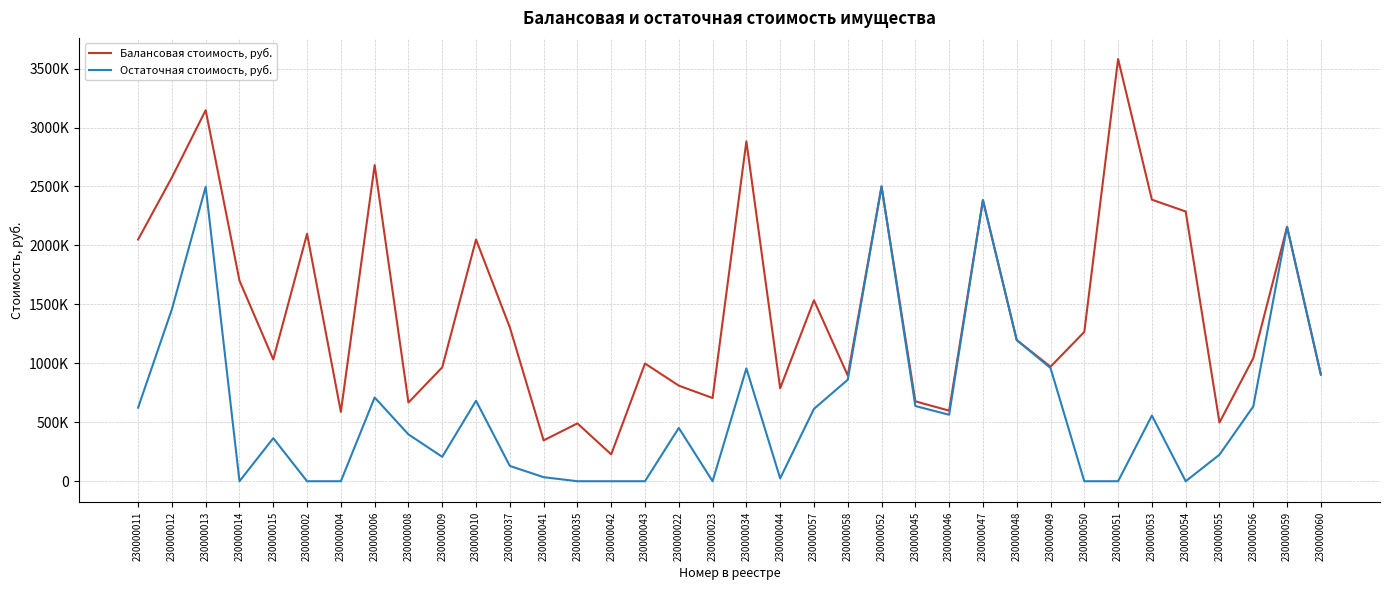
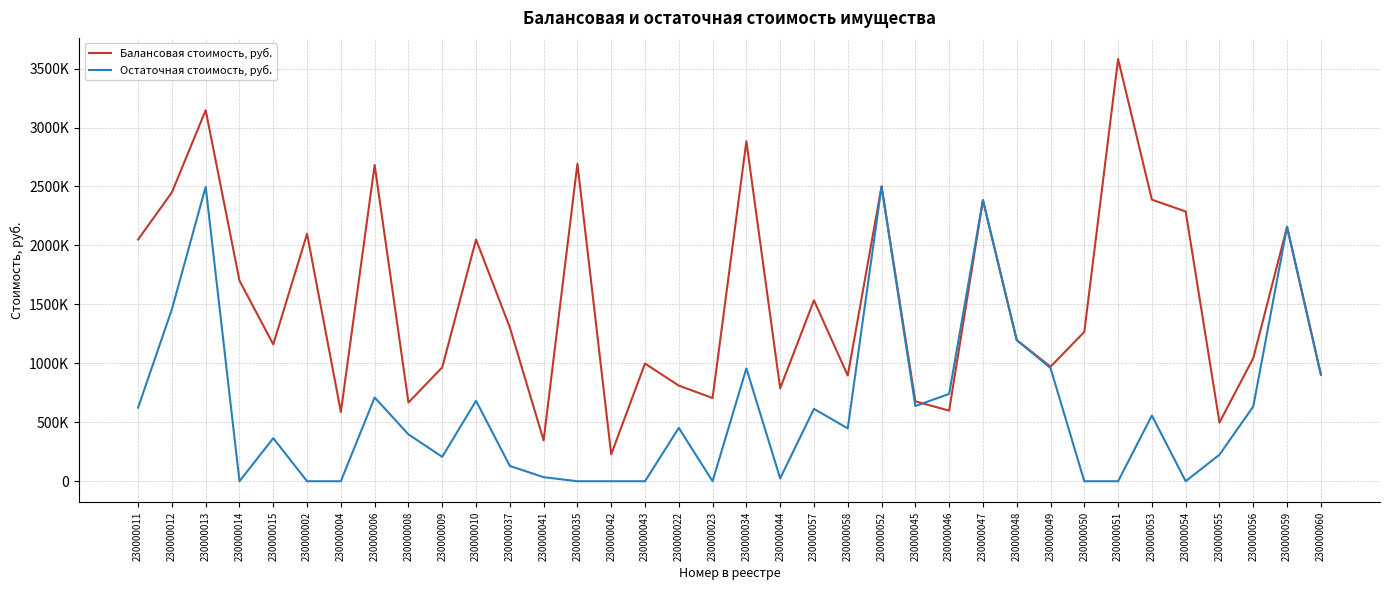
Балансовая стоимость, руб., 230000012: 2580000 -> 2450000
Балансовая стоимость, руб., 230000015: 1030000 -> 1160000
Балансовая стоимость, руб., 230000035: 490000 -> 2690000
Остаточная стоимость, руб., 230000058: 860000 -> 450000
Остаточная стоимость, руб., 230000046: 560000 -> 740000
